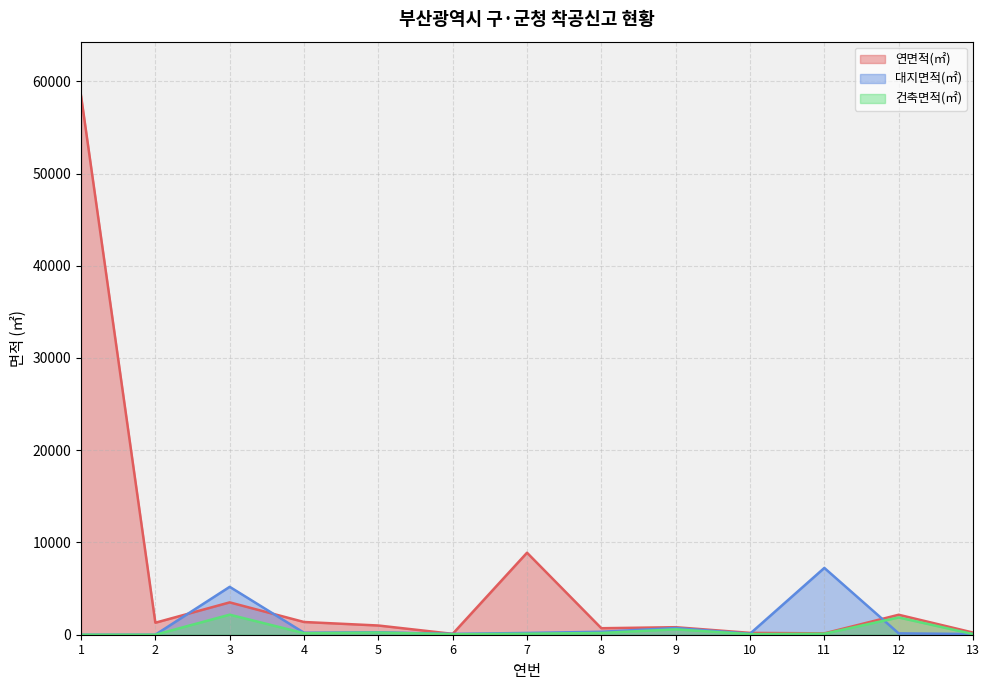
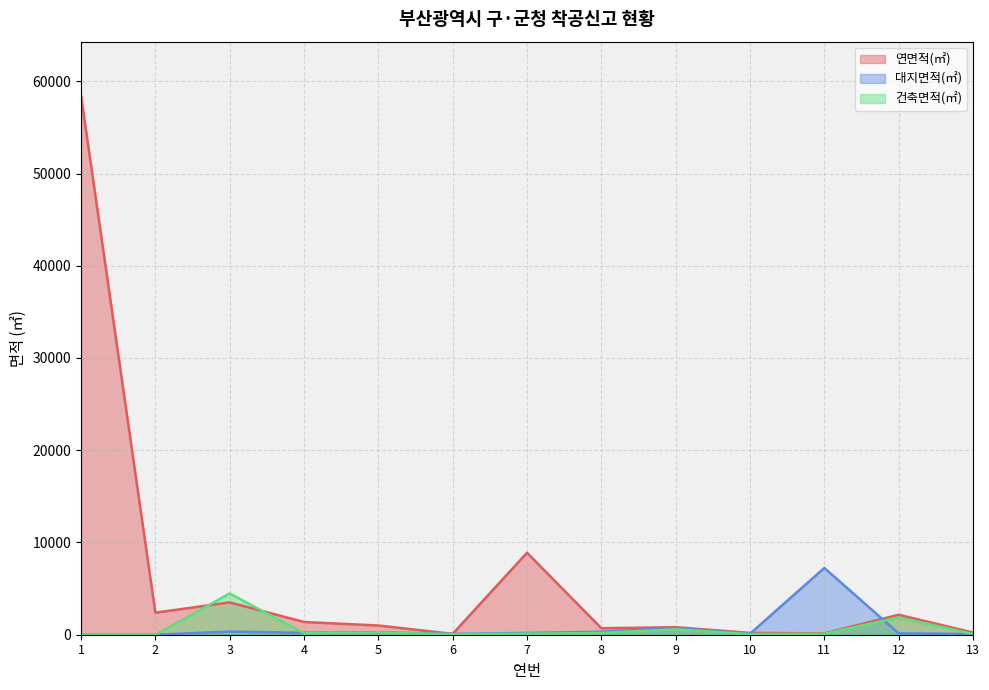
연면적(㎡), 2: 1000 -> 2000
대지면적(㎡), 3: 5000 -> 0
건축면적(㎡), 3: 2000 -> 4000
